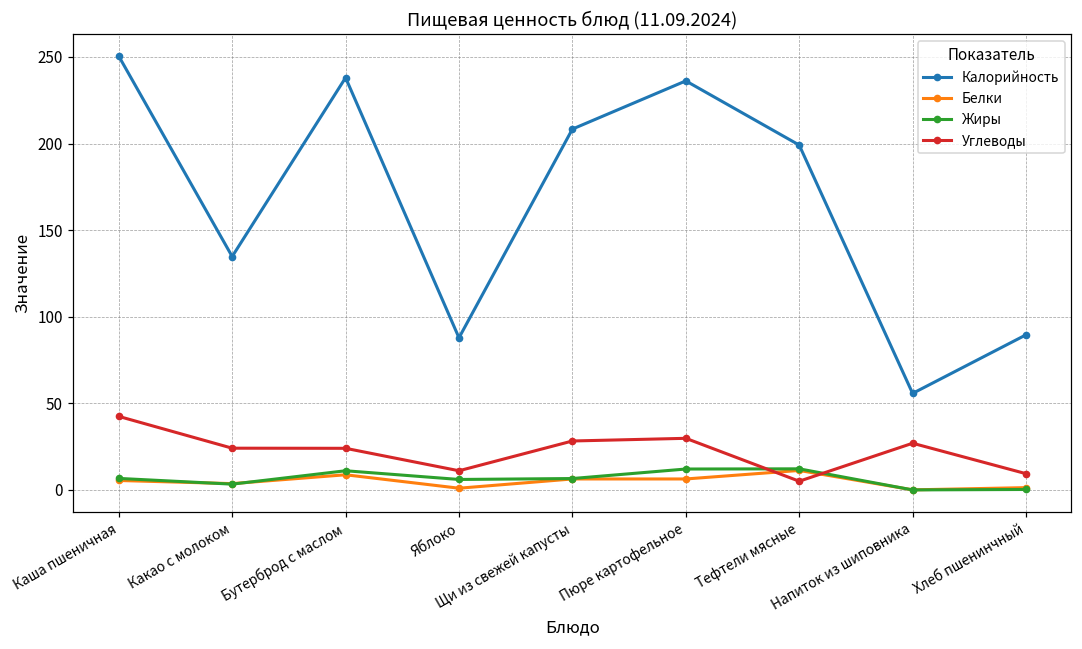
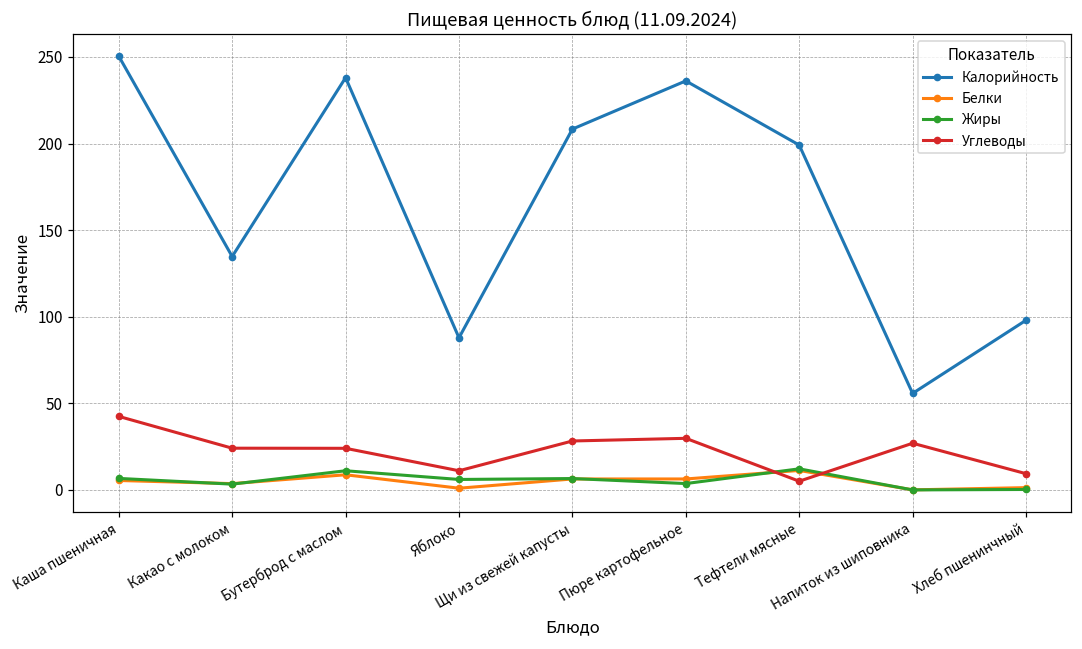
Жиры, Пюре картофельное: 12 -> 4
Калорийность, Хлеб пшенинчный: 90 -> 98
